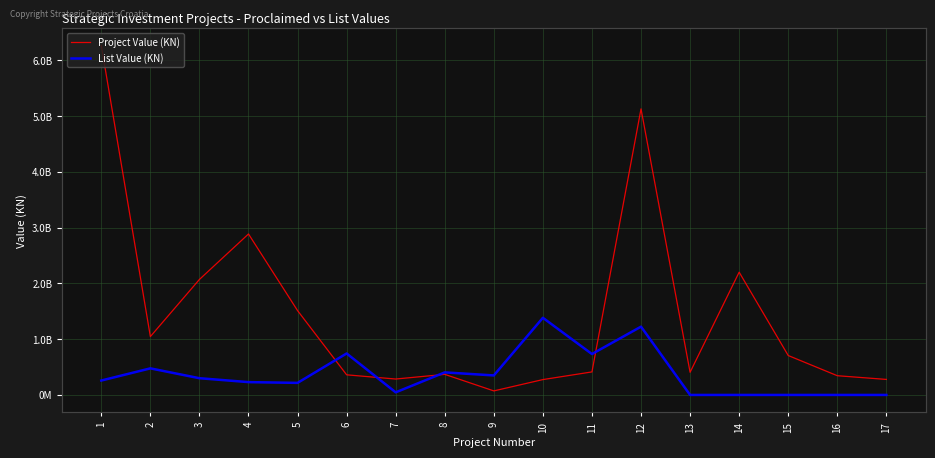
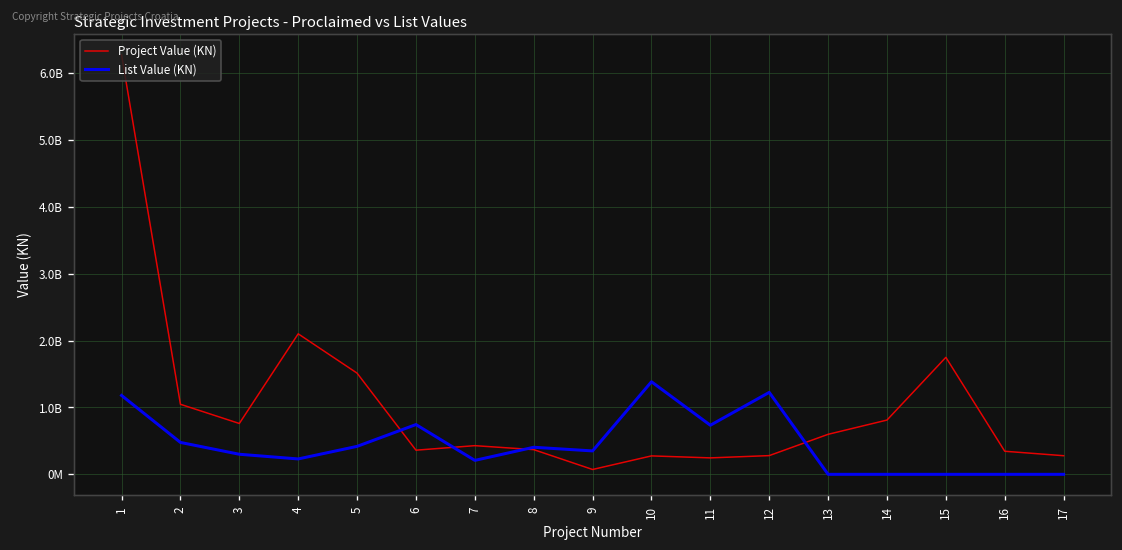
List Value (KN), 1: 300000000 -> 1200000000
Project Value (KN), 3: 2100000000 -> 800000000
Project Value (KN), 4: 2900000000 -> 2100000000
List Value (KN), 5: 200000000 -> 400000000
Project Value (KN), 7: 300000000 -> 400000000
List Value (KN), 7: 0 -> 200000000
Project Value (KN), 11: 400000000 -> 200000000
Project Value (KN), 12: 5100000000 -> 300000000
Project Value (KN), 13: 400000000 -> 600000000
Project Value (KN), 14: 2200000000 -> 800000000
Project Value (KN), 15: 700000000 -> 1700000000
